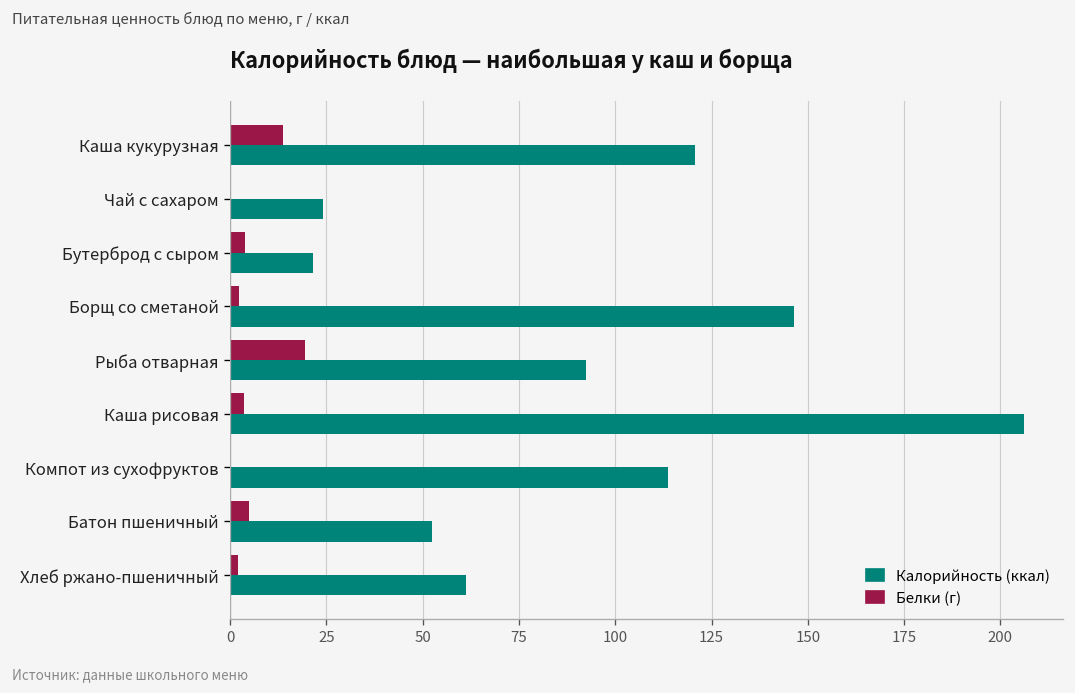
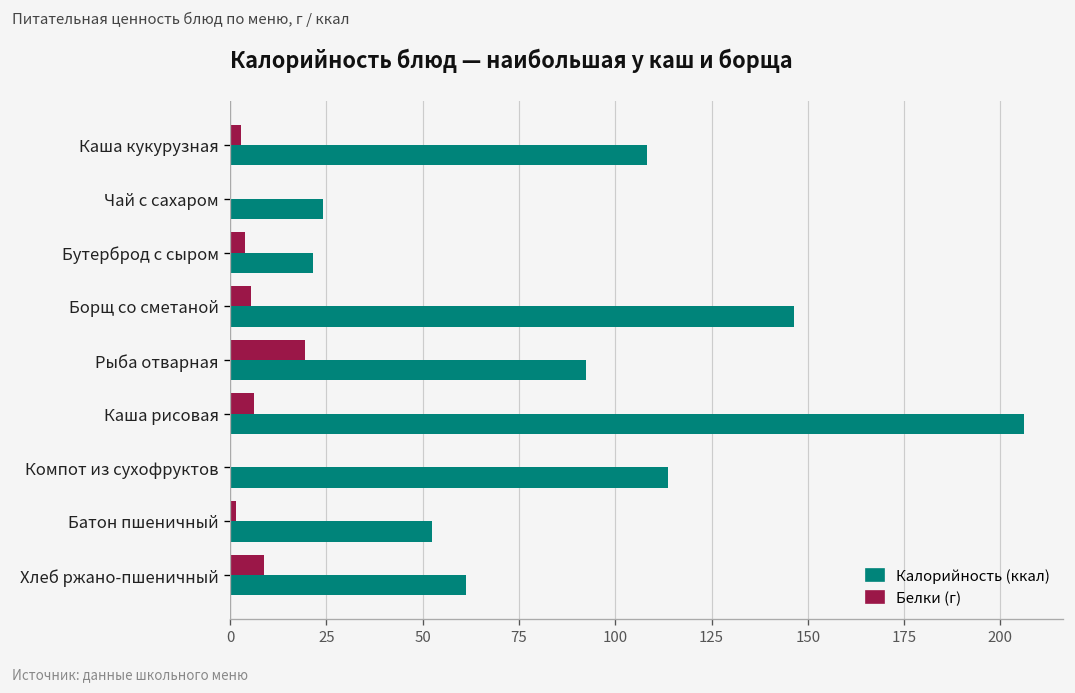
Белки (г), Каша кукурузная: 14 -> 3
Калорийность (ккал), Каша кукурузная: 121 -> 108
Белки (г), Борщ со сметаной: 2 -> 5
Белки (г), Каша рисовая: 4 -> 6
Белки (г), Батон пшеничный: 5 -> 2
Белки (г), Хлеб ржано-пшеничный: 2 -> 9
